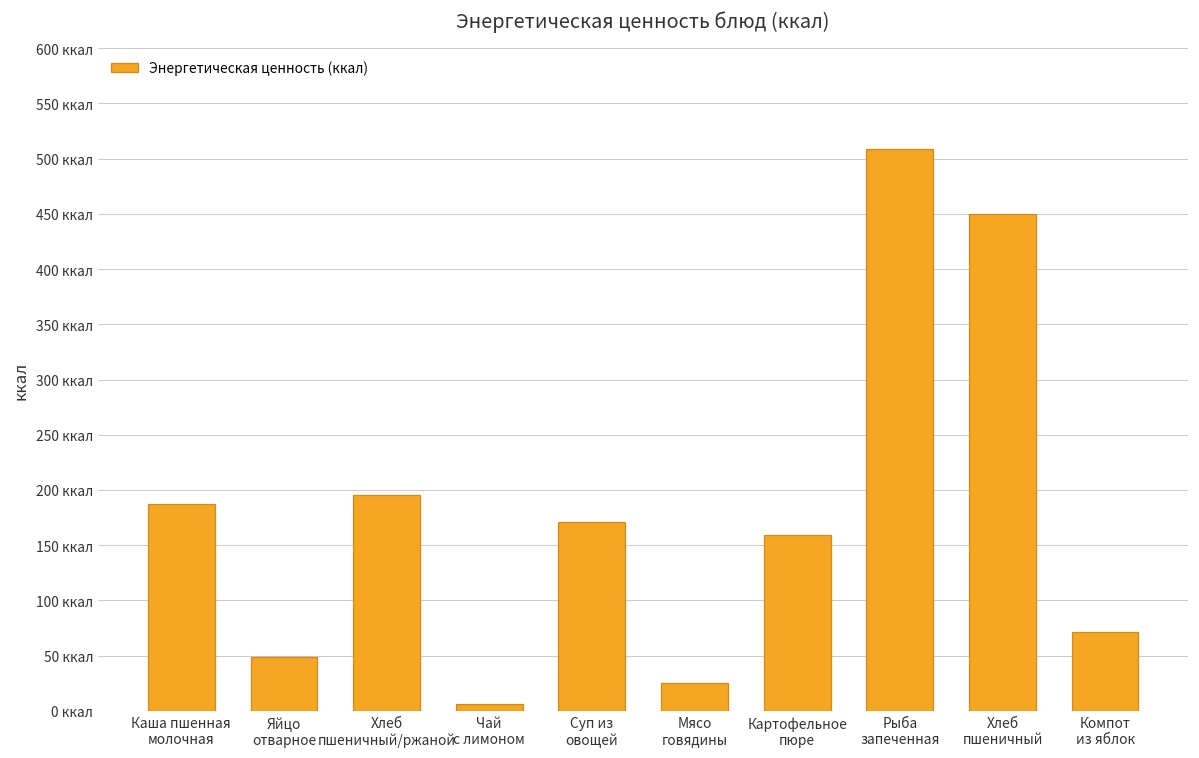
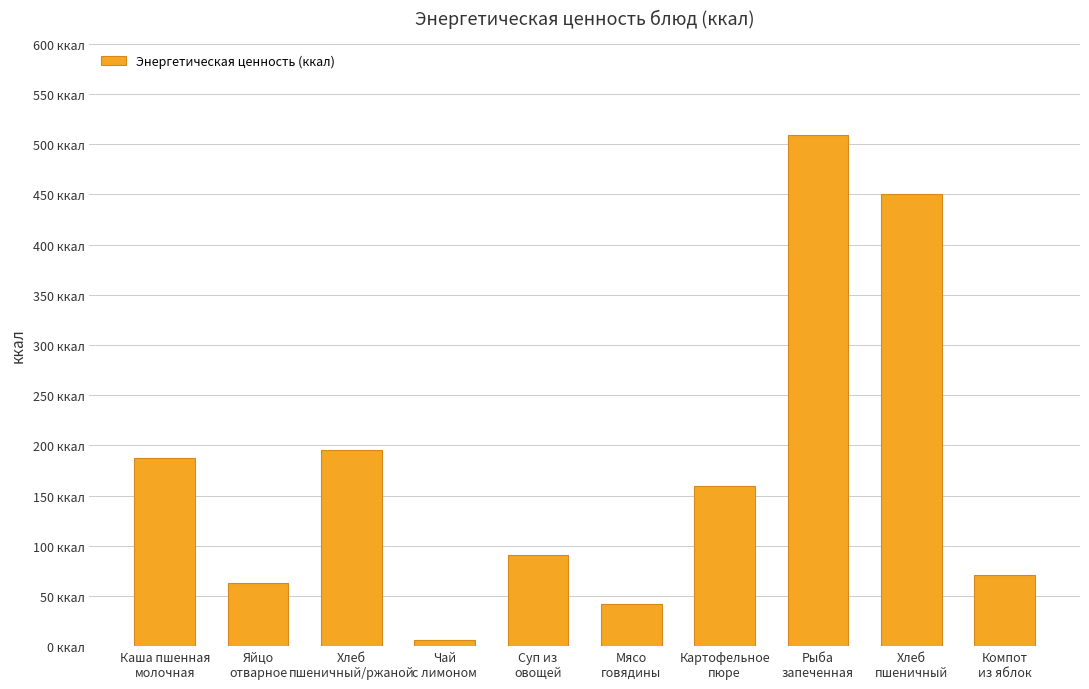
Яйцо отварное: 49 ккал -> 63 ккал
Суп из овощей: 171 ккал -> 91 ккал
Мясо говядины: 25 ккал -> 42 ккал
